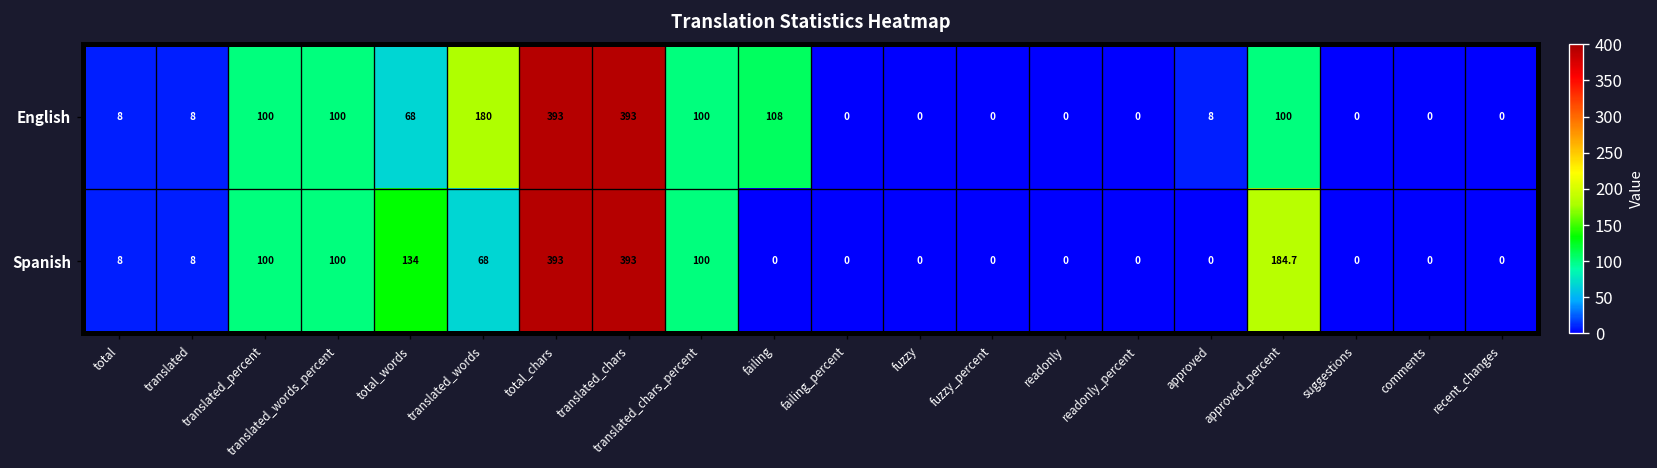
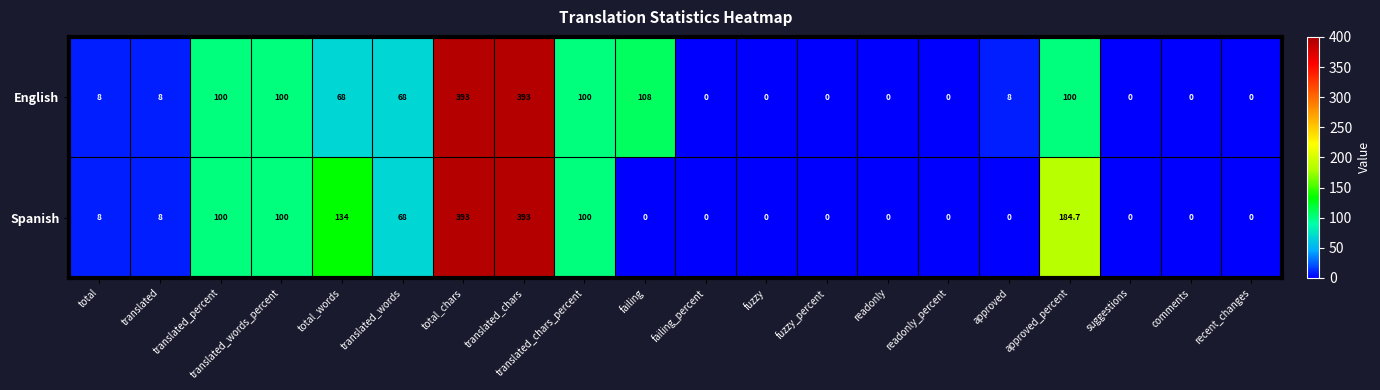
English, translated_words: 180 -> 68
